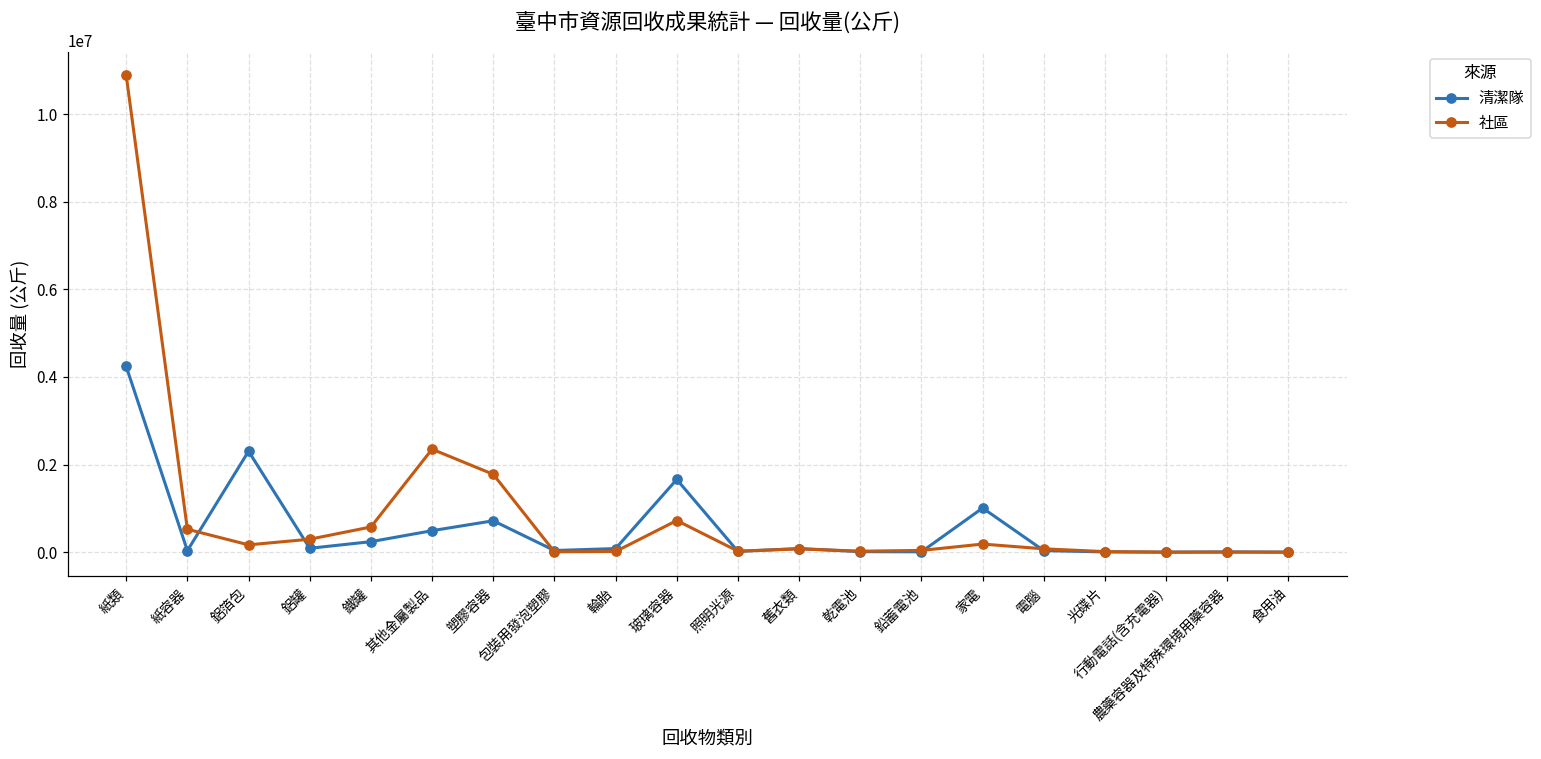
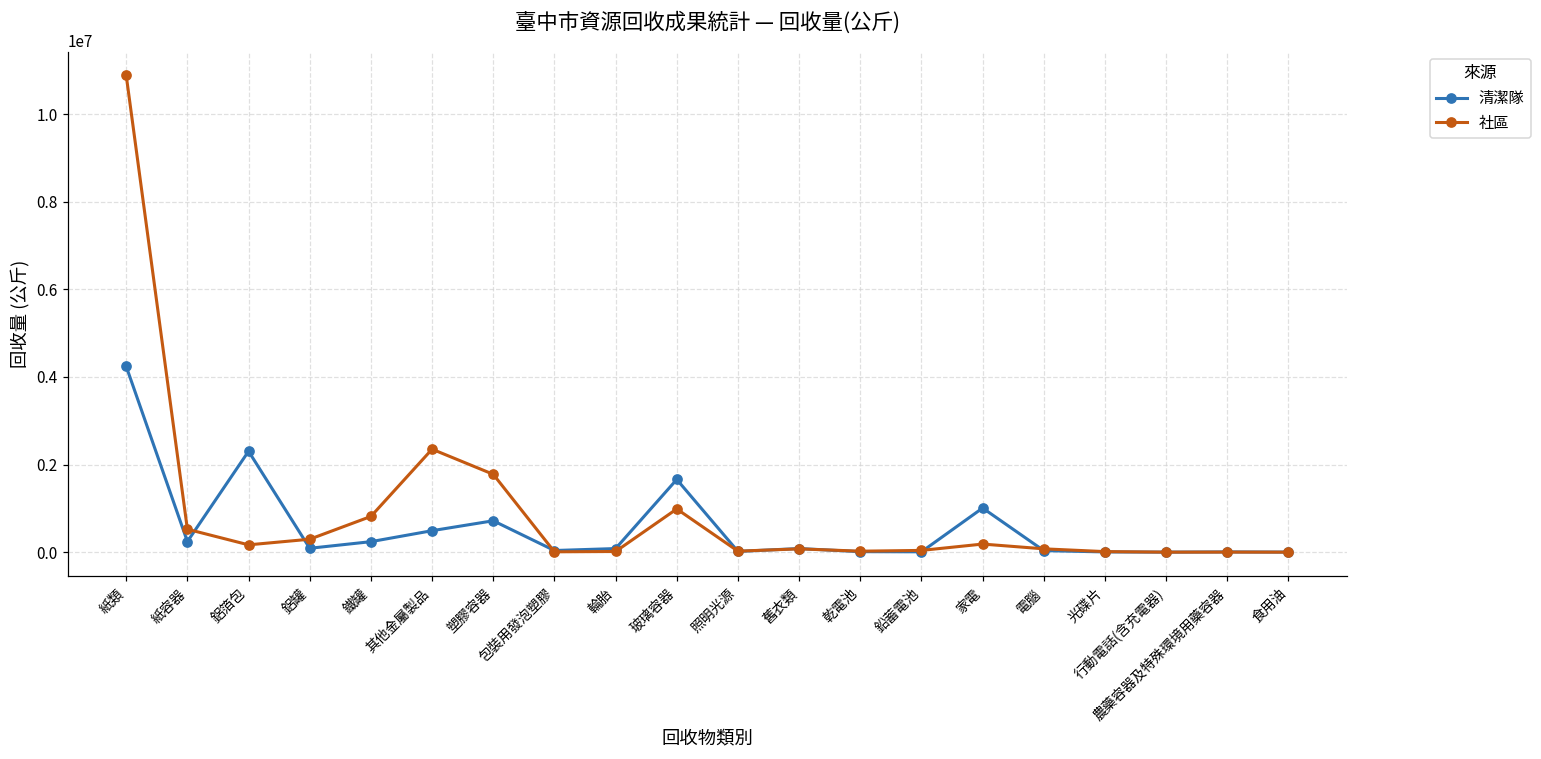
清潔隊, 紙容器: 0 -> 200000
社區, 鐵罐: 600000 -> 800000
社區, 玻璃容器: 700000 -> 1000000
